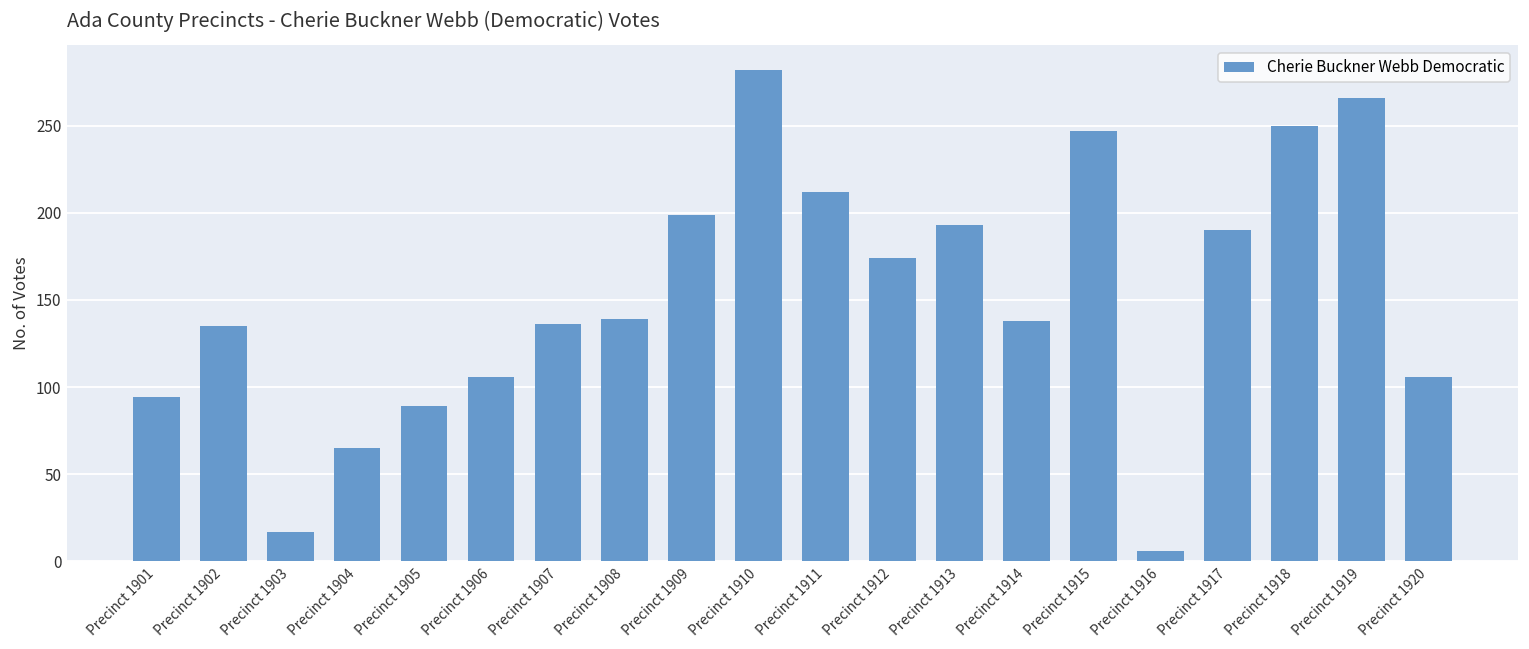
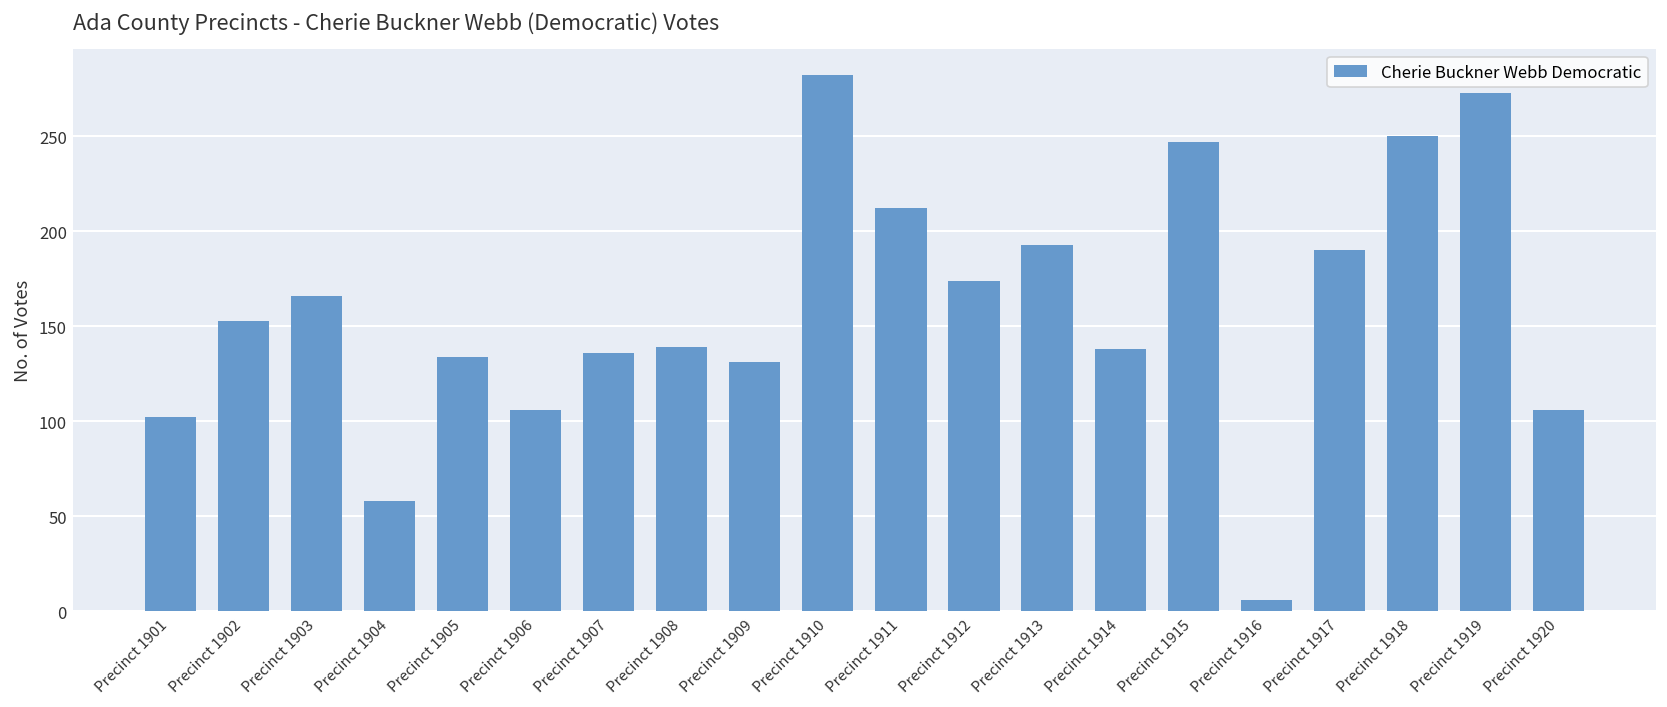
Precinct 1901: 94 -> 102
Precinct 1902: 135 -> 153
Precinct 1903: 17 -> 166
Precinct 1904: 65 -> 58
Precinct 1905: 89 -> 134
Precinct 1909: 199 -> 131
Precinct 1919: 266 -> 273
